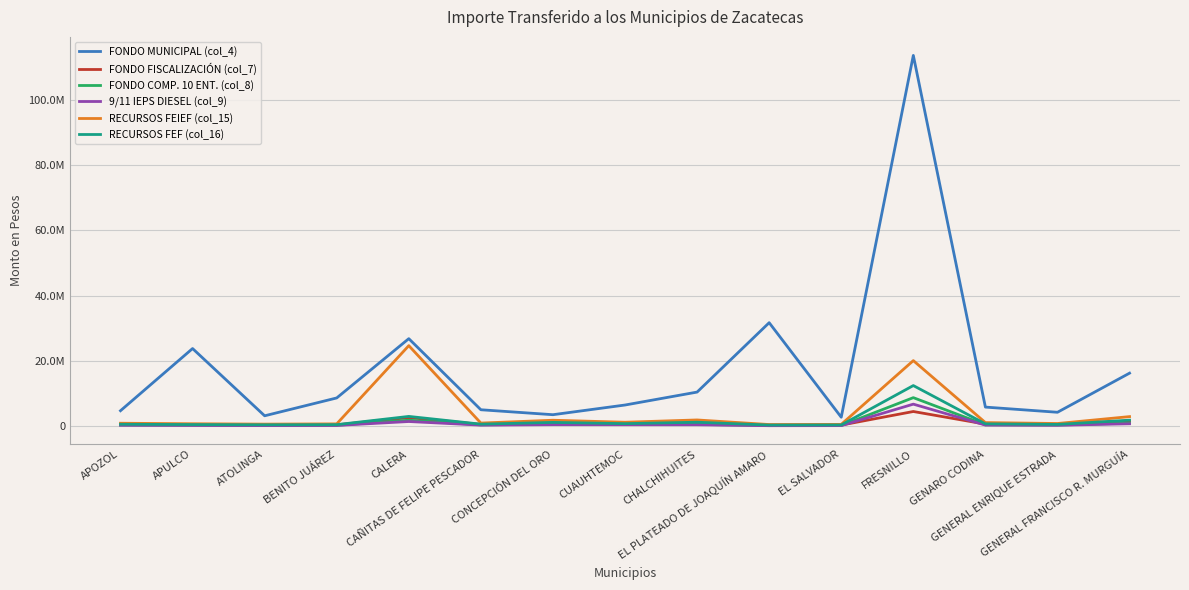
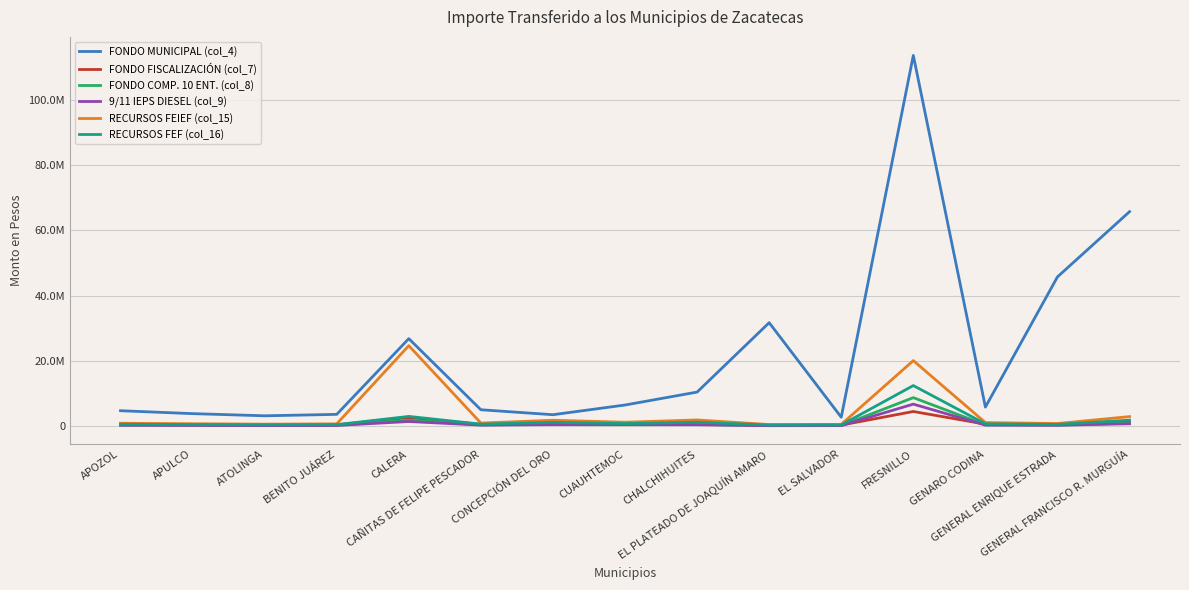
FONDO MUNICIPAL (col_4), APULCO: 24000000 -> 4000000
FONDO MUNICIPAL (col_4), BENITO JUÁREZ: 9000000 -> 4000000
FONDO MUNICIPAL (col_4), GENERAL ENRIQUE ESTRADA: 4000000 -> 46000000
FONDO MUNICIPAL (col_4), GENERAL FRANCISCO R. MURGUÍA: 16000000 -> 66000000
